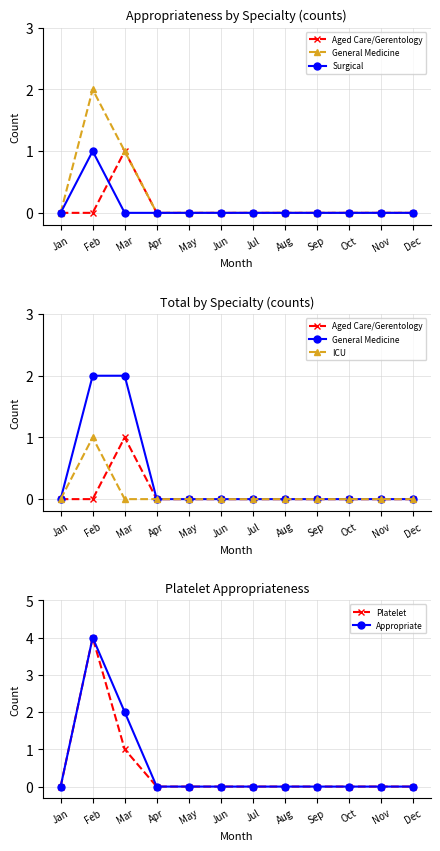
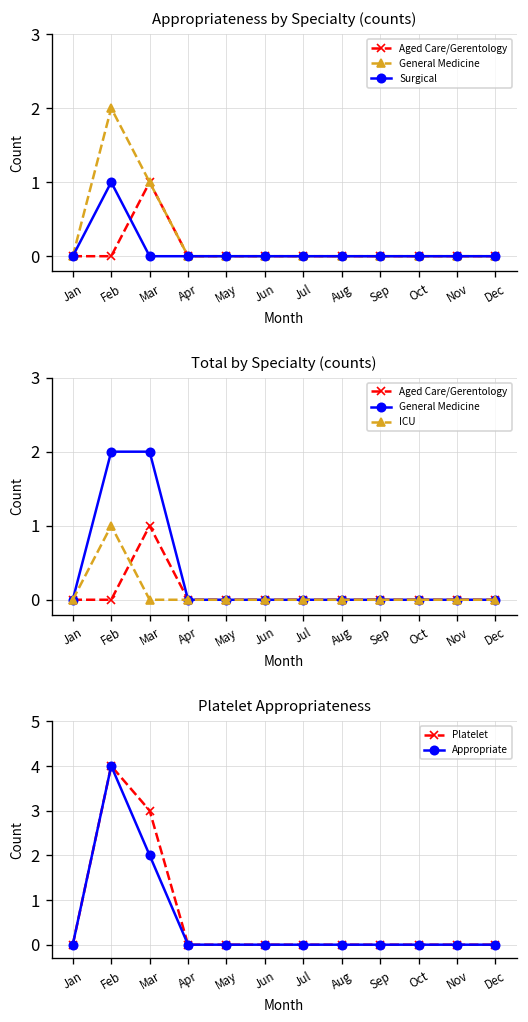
Platelet Appropriateness, Platelet, Mar: 1 -> 3
